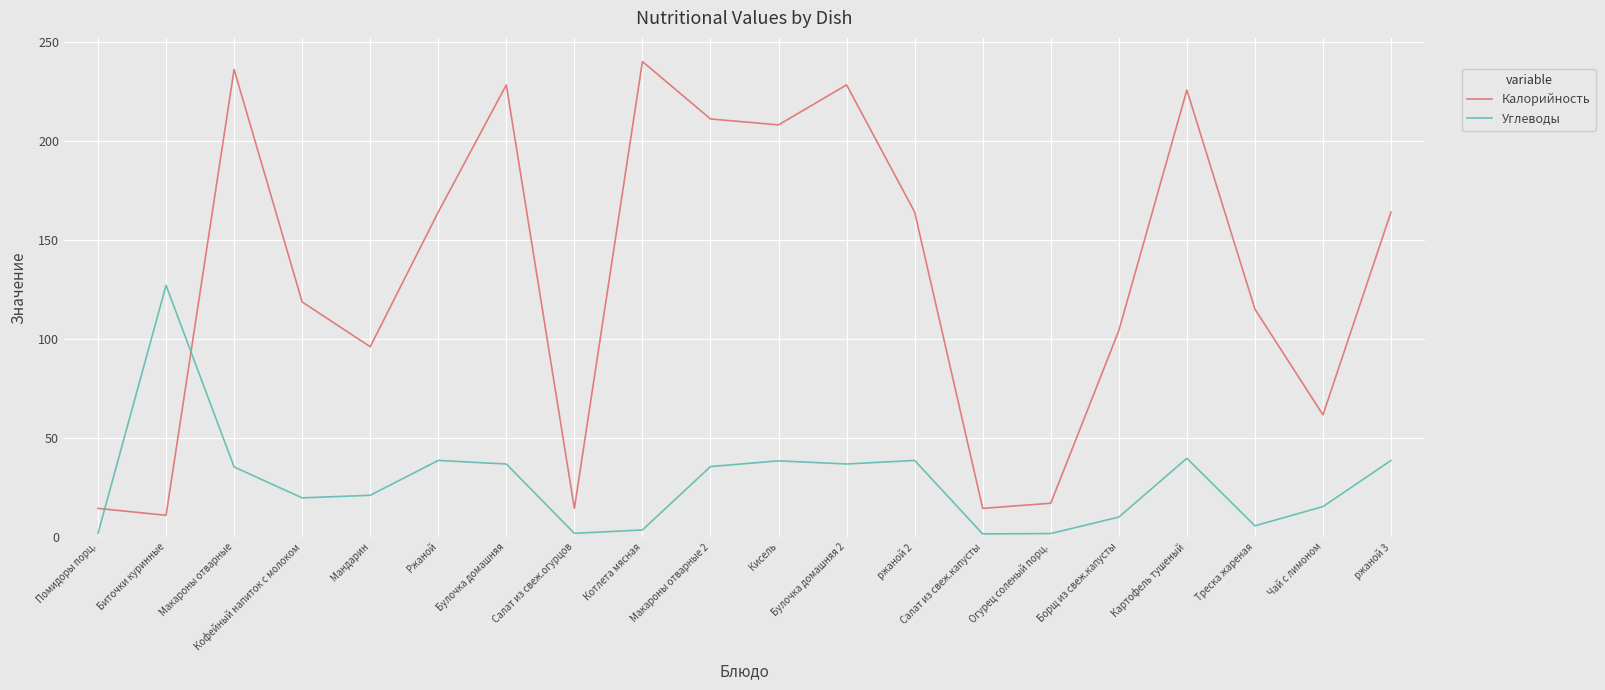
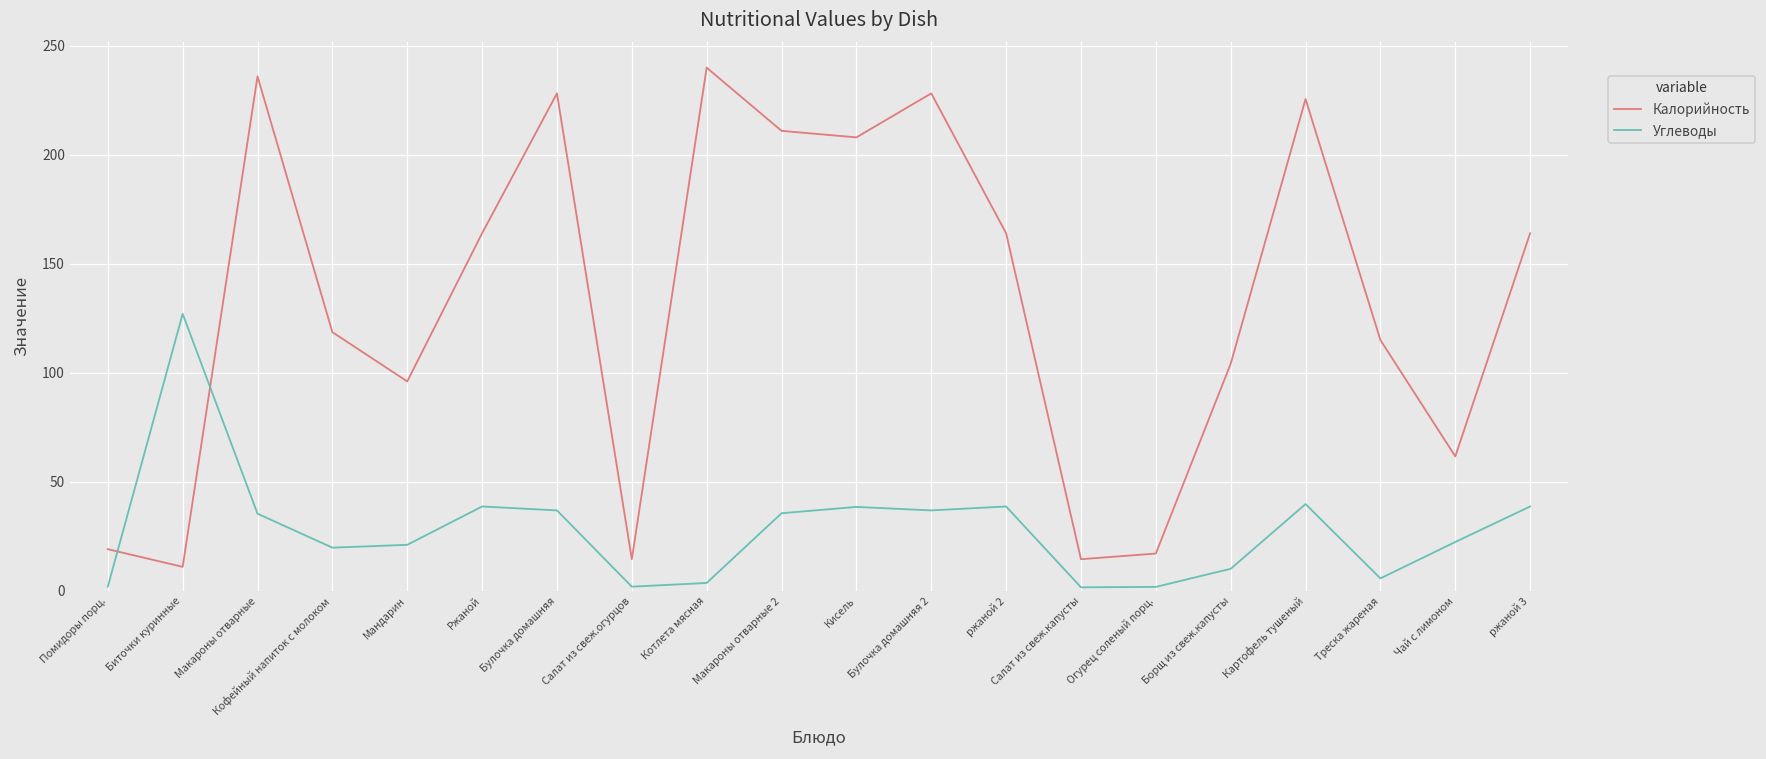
Калорийность, Помидоры порц.: 14 -> 19
Углеводы, Чай с лимоном: 15 -> 22
